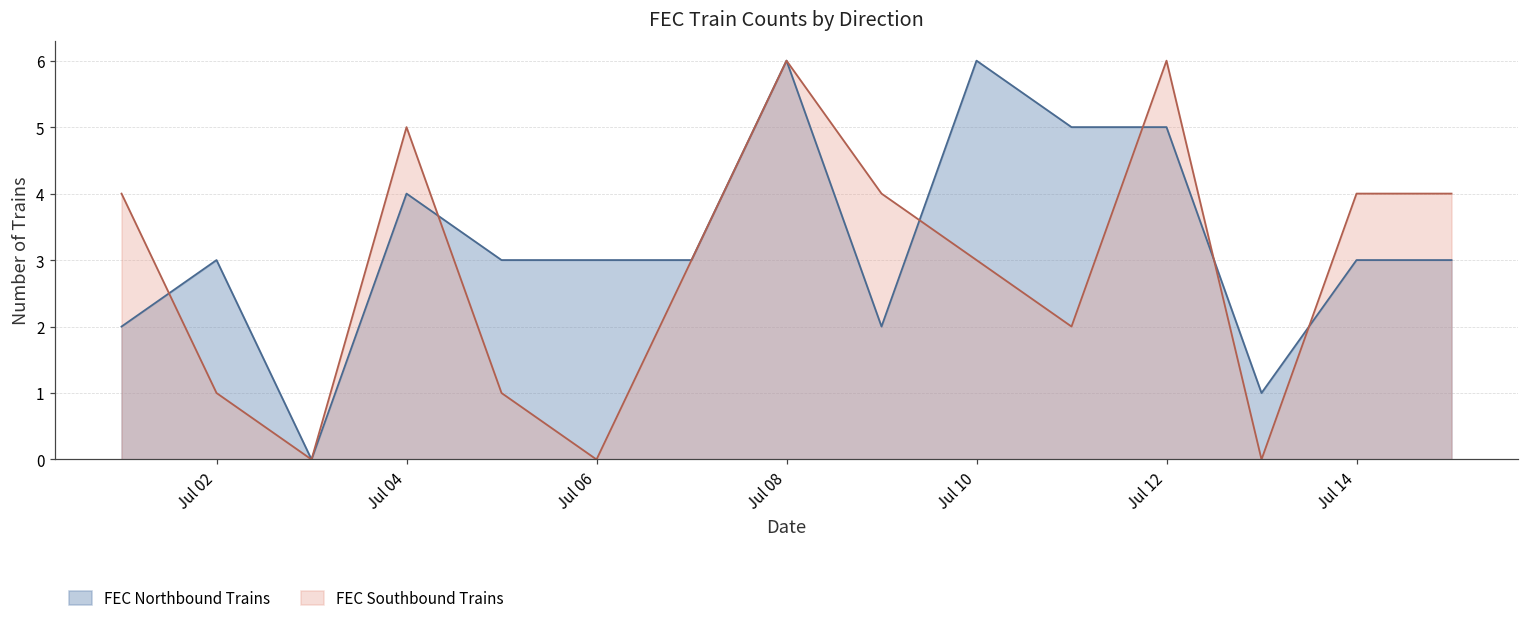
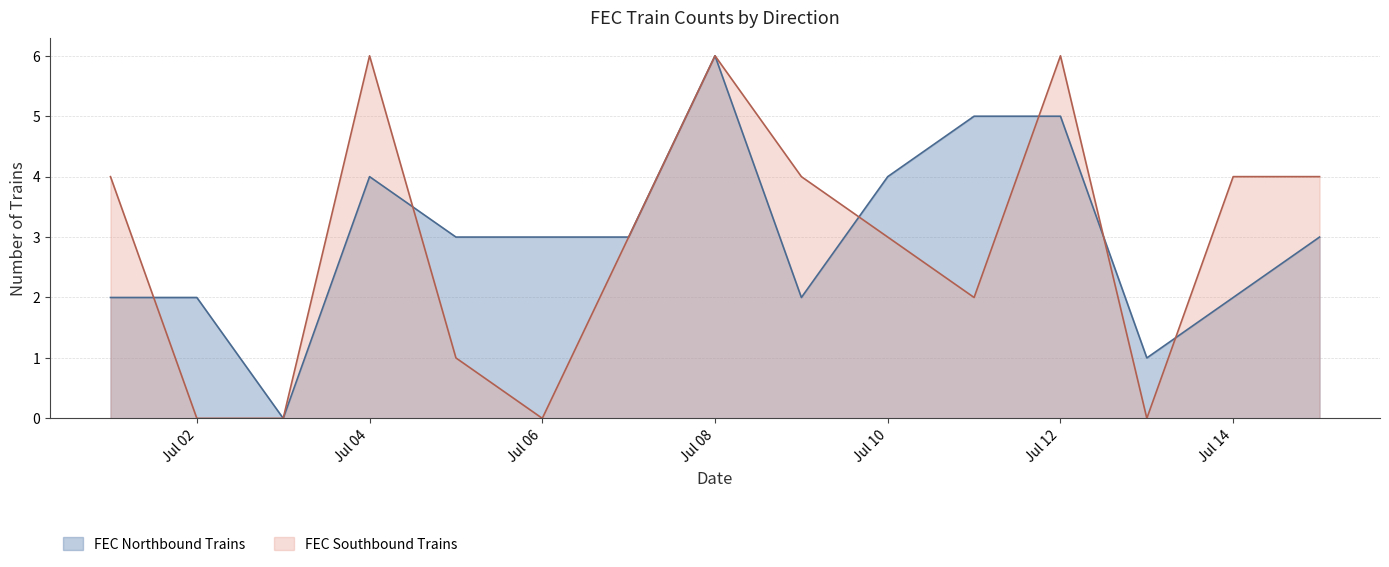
FEC Northbound Trains, Jul 02: 3 -> 2
FEC Southbound Trains, Jul 02: 1 -> 0
FEC Southbound Trains, Jul 04: 5 -> 6
FEC Northbound Trains, Jul 10: 6 -> 4
FEC Northbound Trains, Jul 14: 3 -> 2
